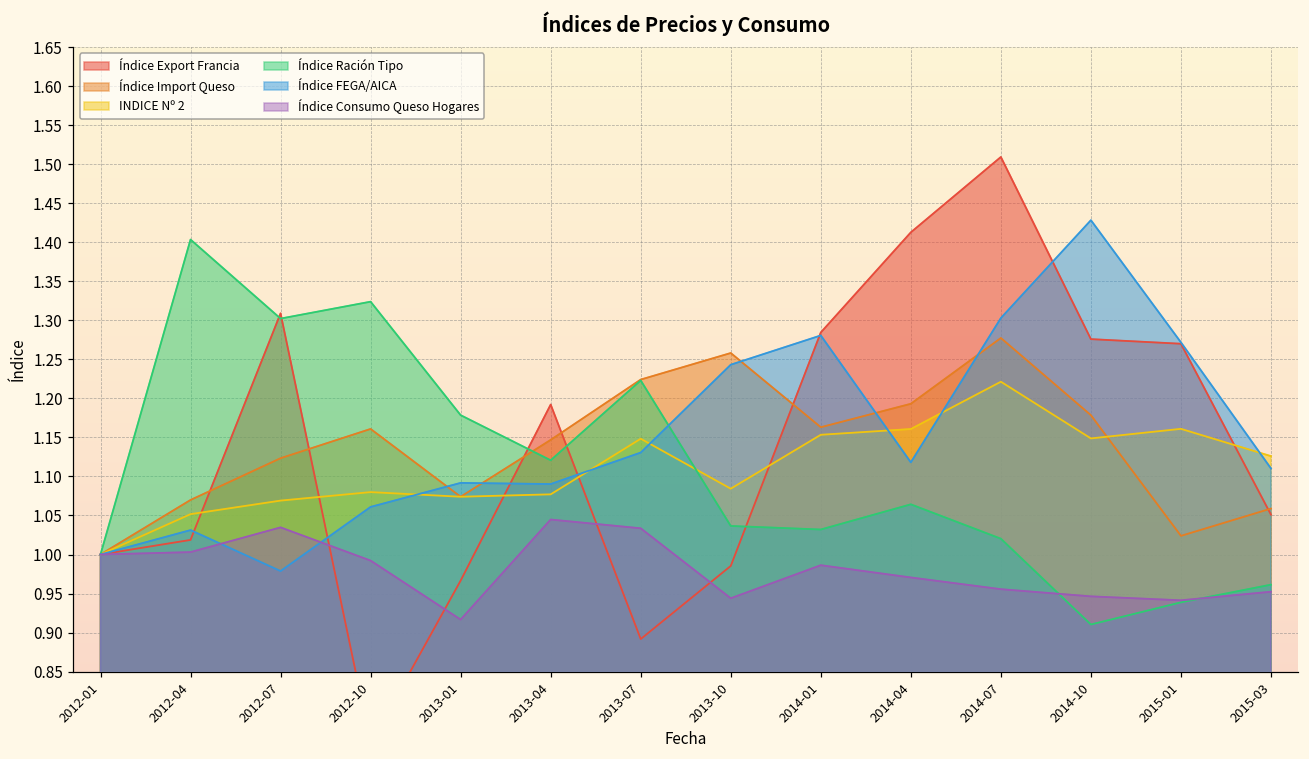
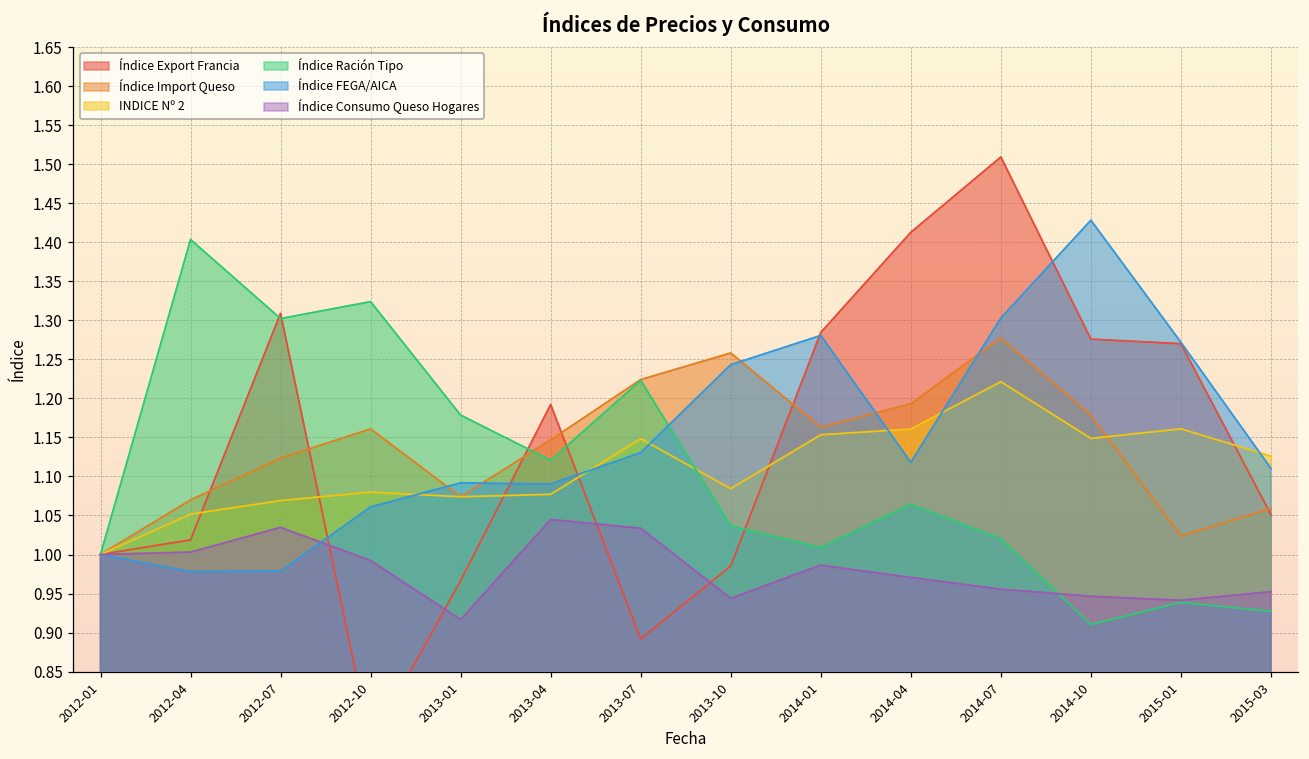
Índice FEGA/AICA, 2012-04: 1.03 -> 0.98
Índice Ración Tipo, 2014-01: 1.03 -> 1.01
Índice Ración Tipo, 2015-03: 0.96 -> 0.93
